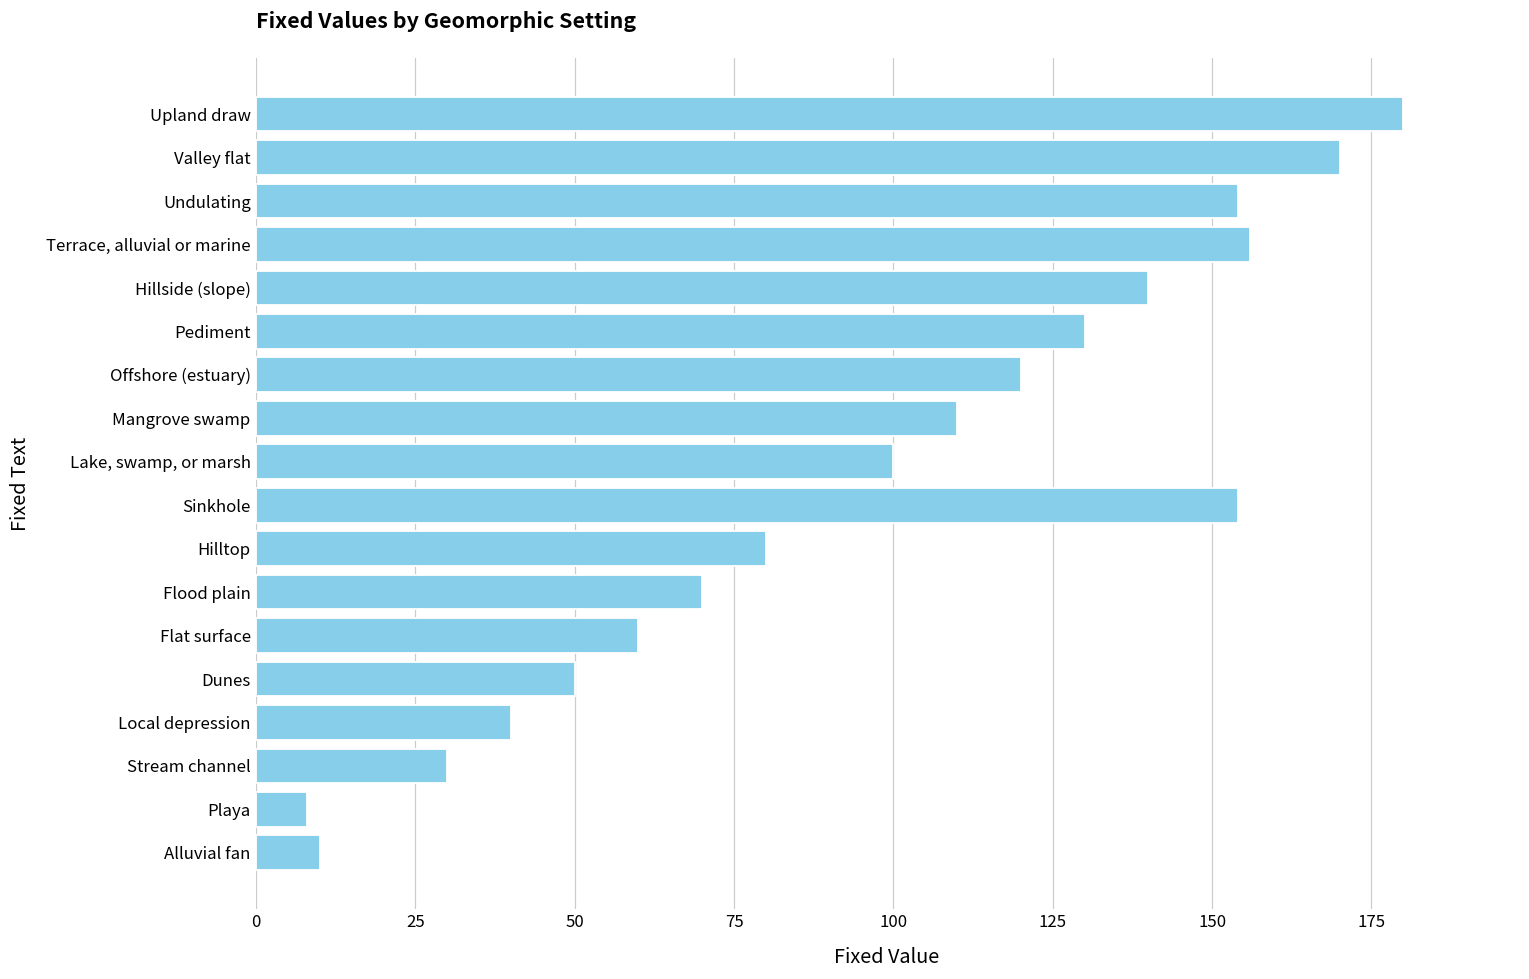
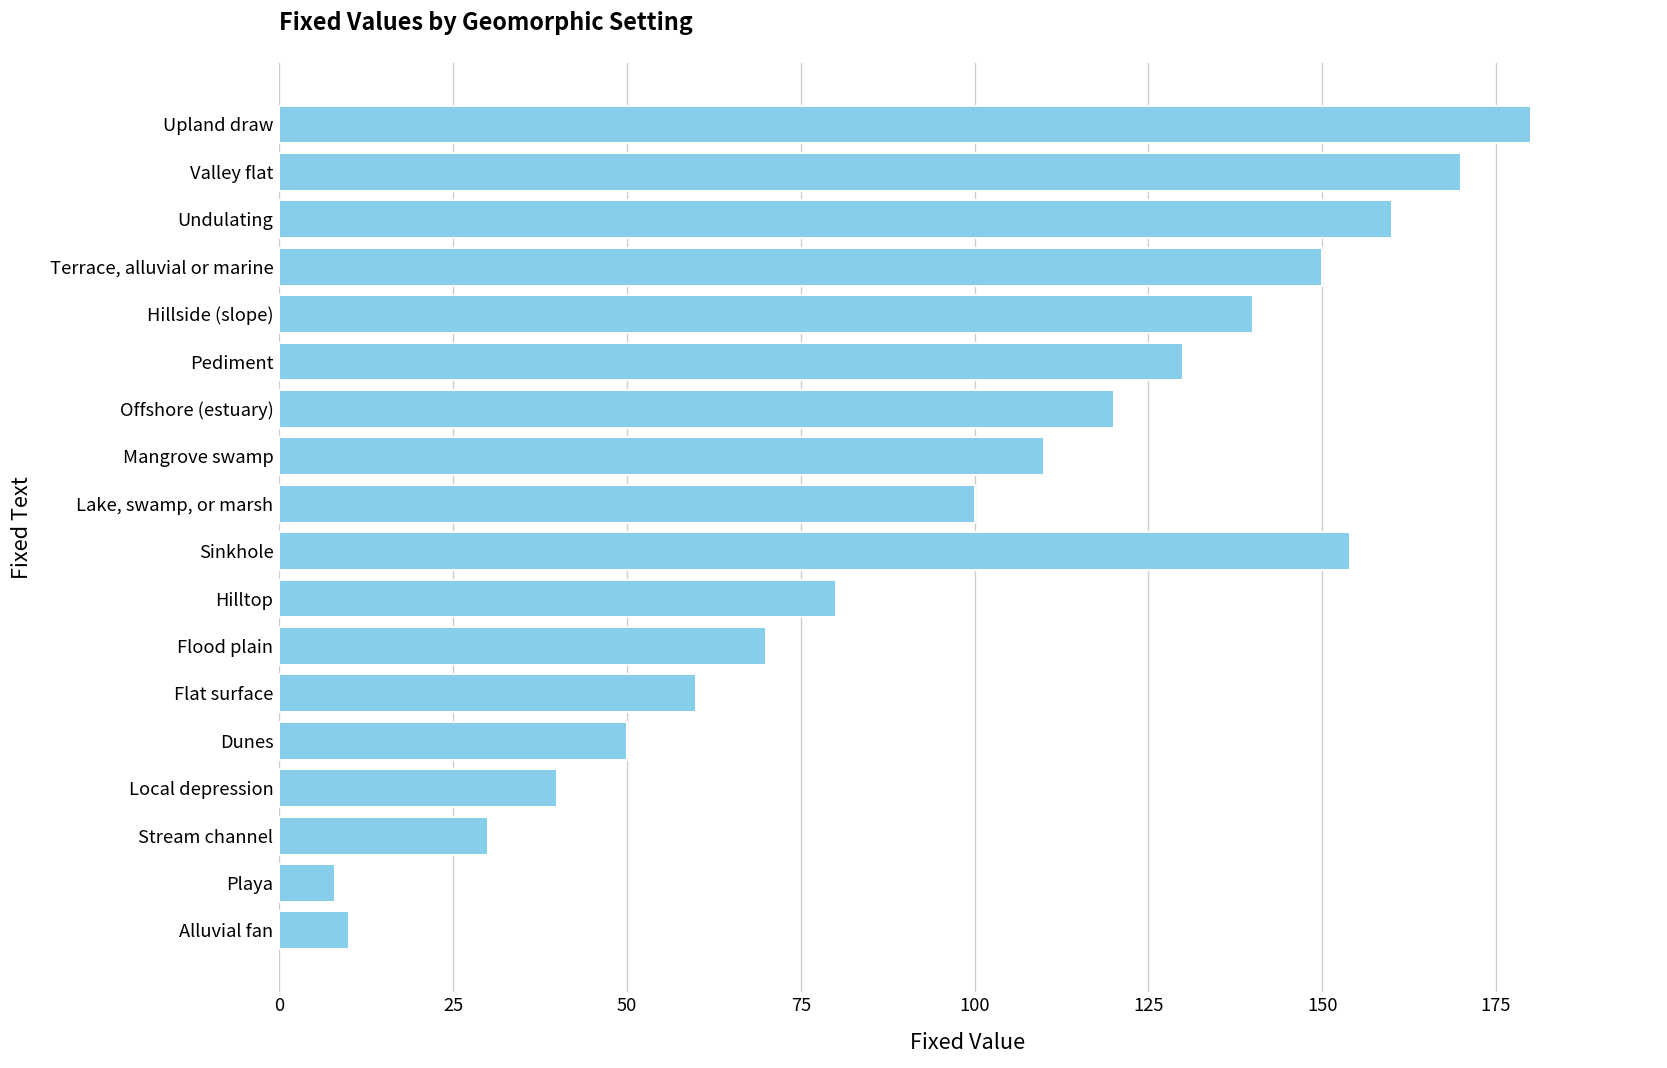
Undulating: 154 -> 160
Terrace, alluvial or marine: 156 -> 150
